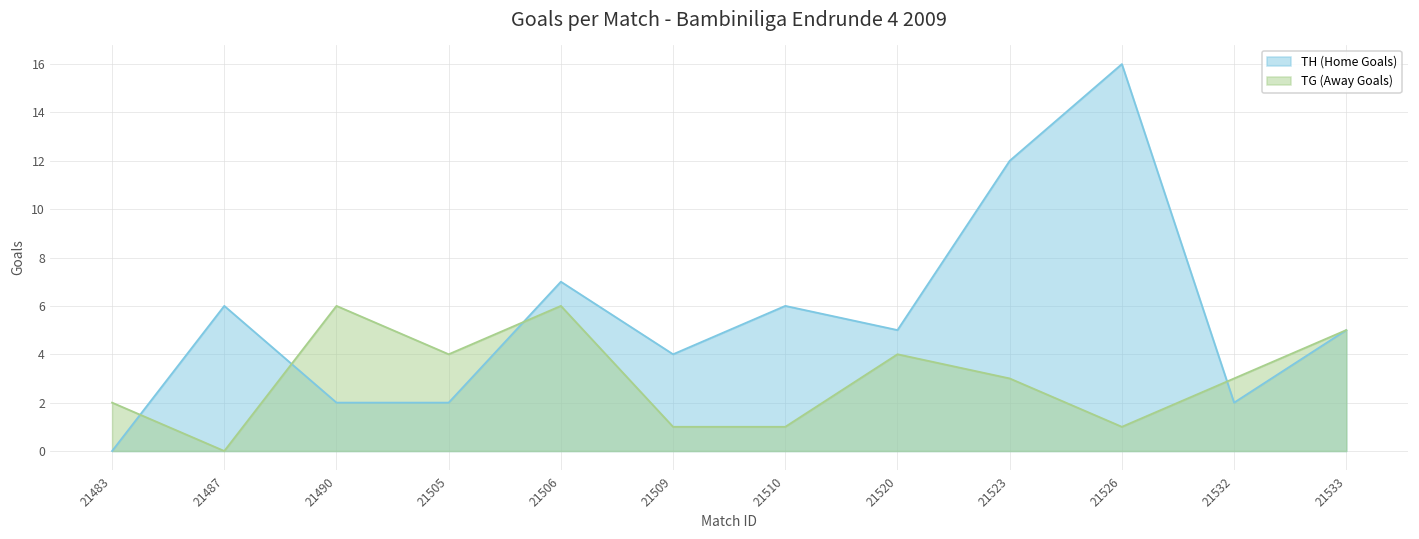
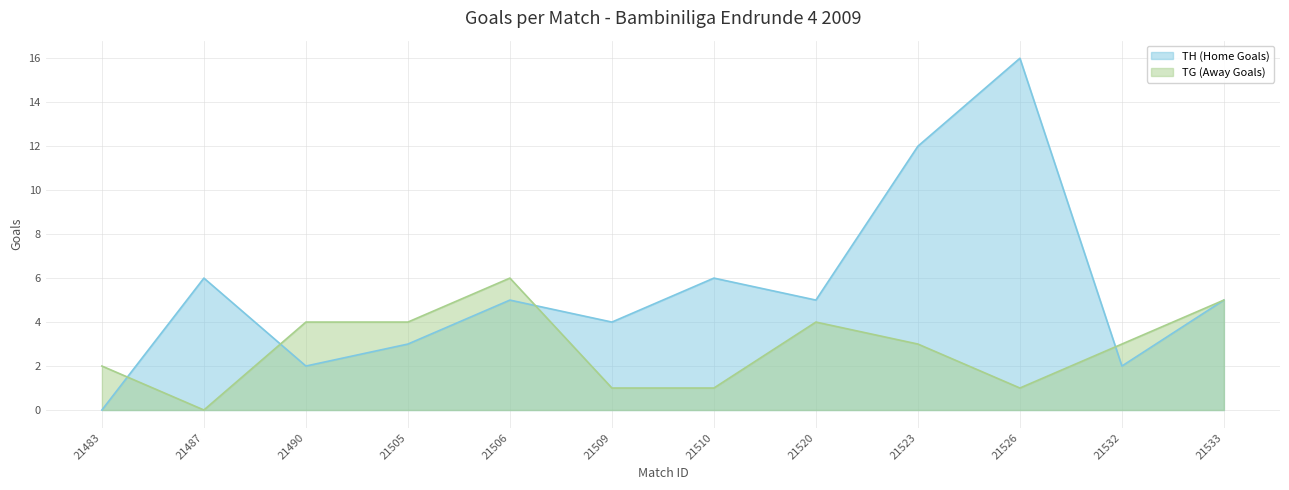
TG (Away Goals), 21490: 6 -> 4
TH (Home Goals), 21505: 2 -> 3
TH (Home Goals), 21506: 7 -> 5
